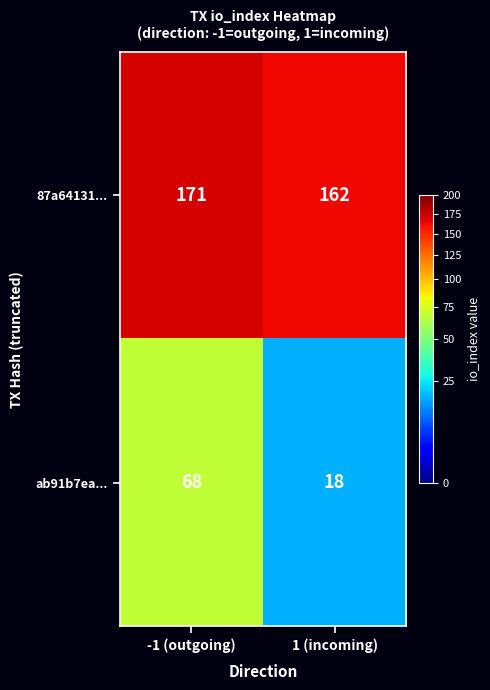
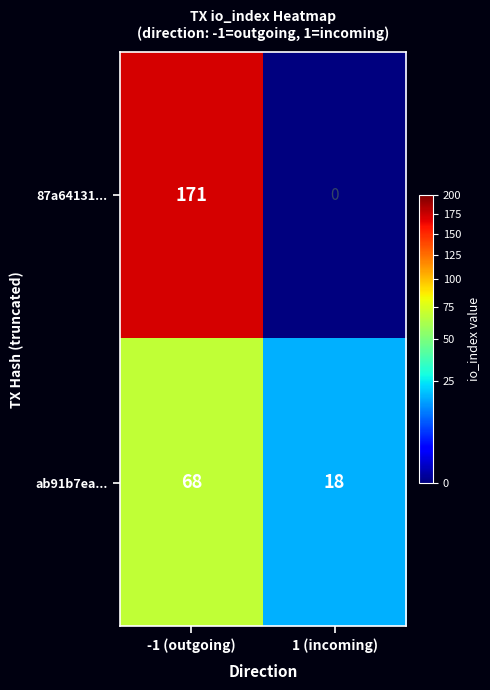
87a64131..., 1 (incoming): 162 -> 0
